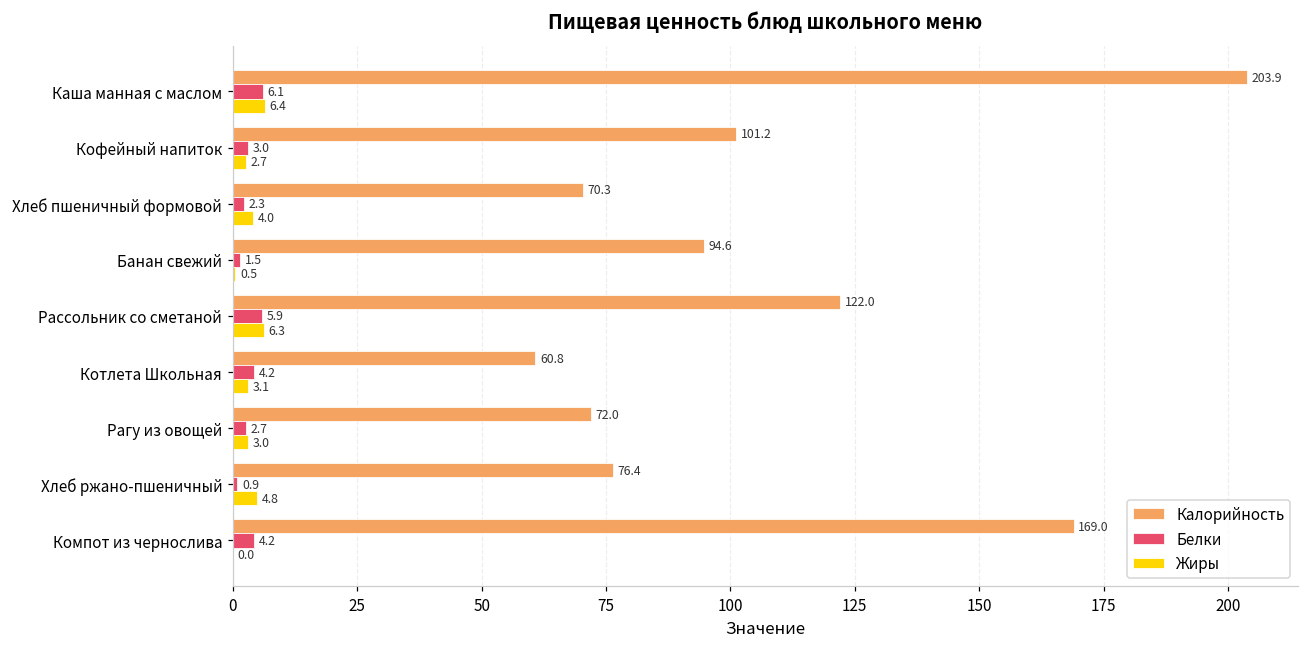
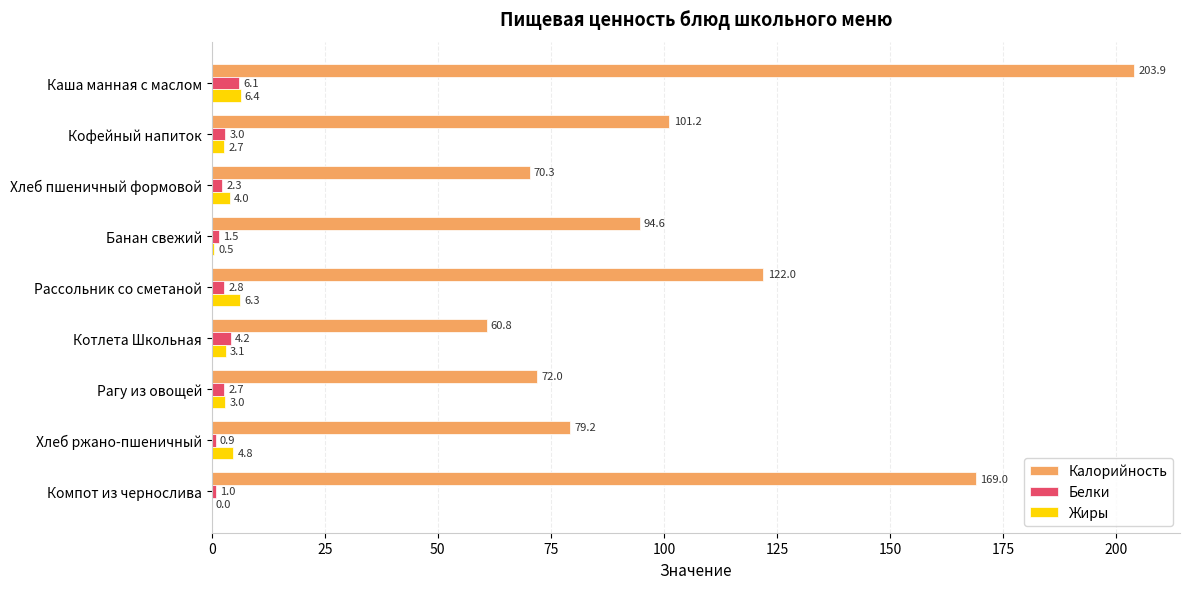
Белки, Рассольник со сметаной: 5.9 -> 2.8
Калорийность, Хлеб ржано-пшеничный: 76.4 -> 79.2
Белки, Компот из чернослива: 4.2 -> 1.0
